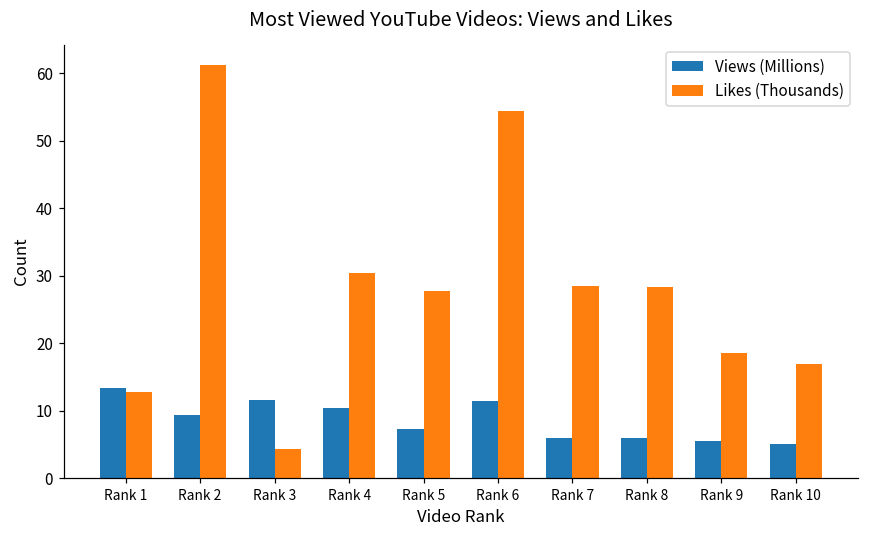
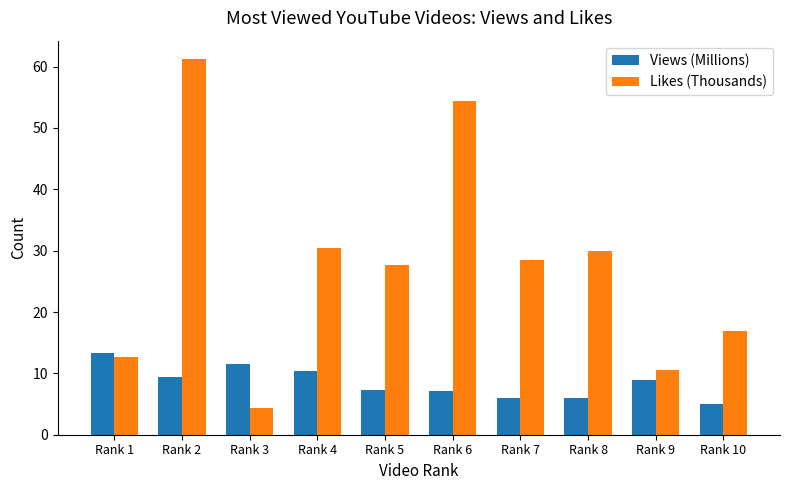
Views (Millions), Rank 6: 11 -> 7
Likes (Thousands), Rank 8: 28 -> 30
Views (Millions), Rank 9: 6 -> 9
Likes (Thousands), Rank 9: 19 -> 11
